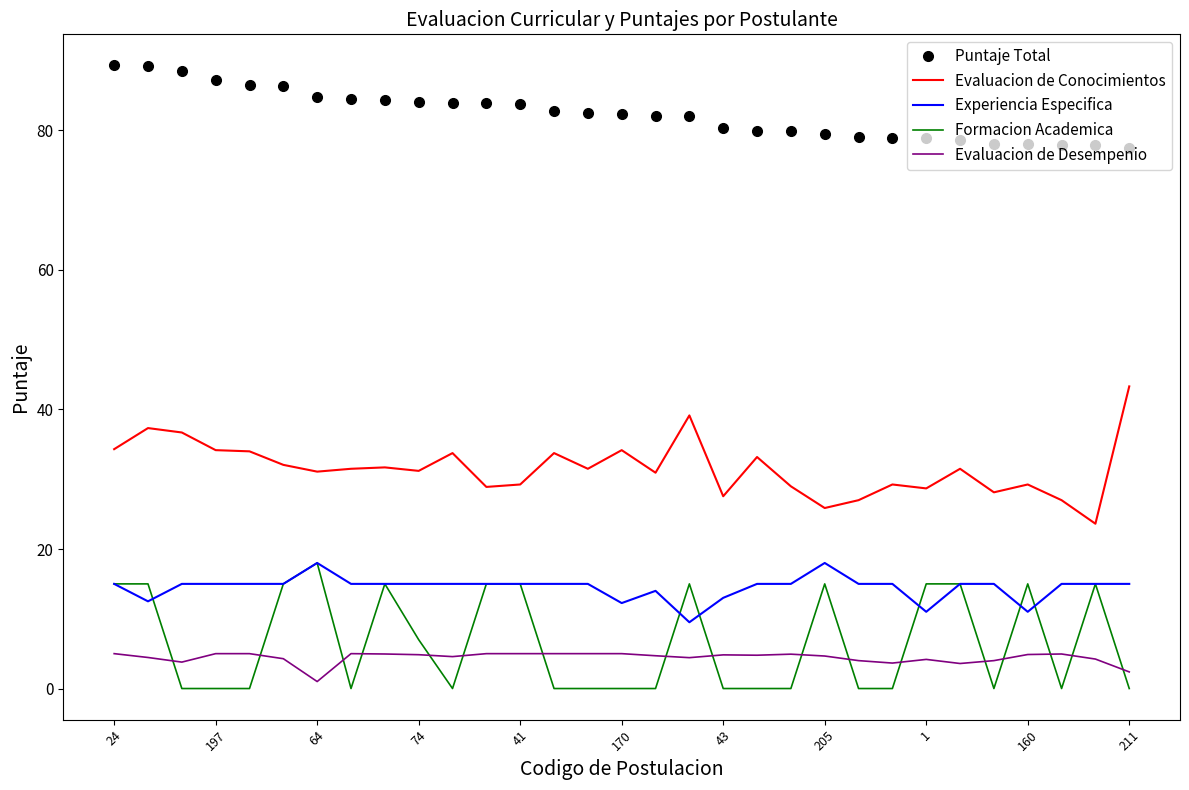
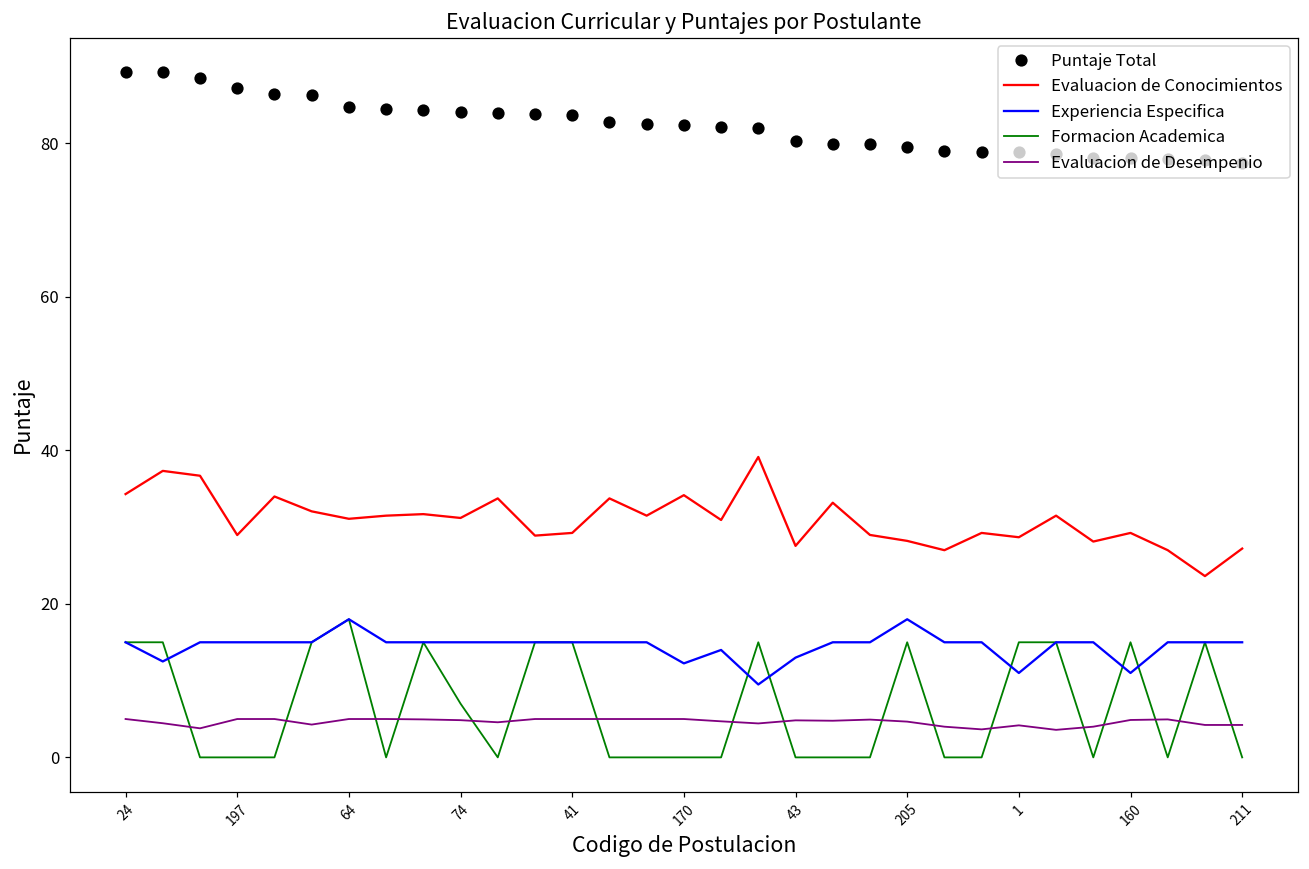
Evaluacion de Conocimientos, 197: 34 -> 29
Evaluacion de Desempenio, 64: 1 -> 5
Evaluacion de Conocimientos, 205: 26 -> 28
Evaluacion de Conocimientos, 211: 43 -> 27
Evaluacion de Desempenio, 211: 2 -> 4
